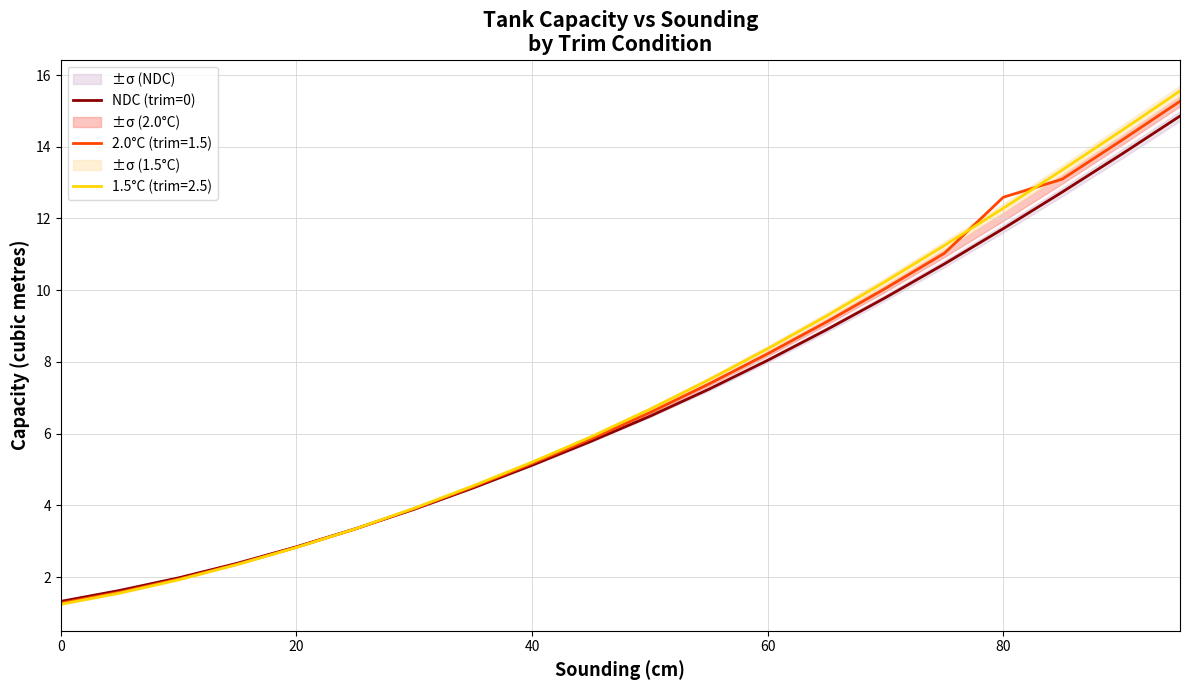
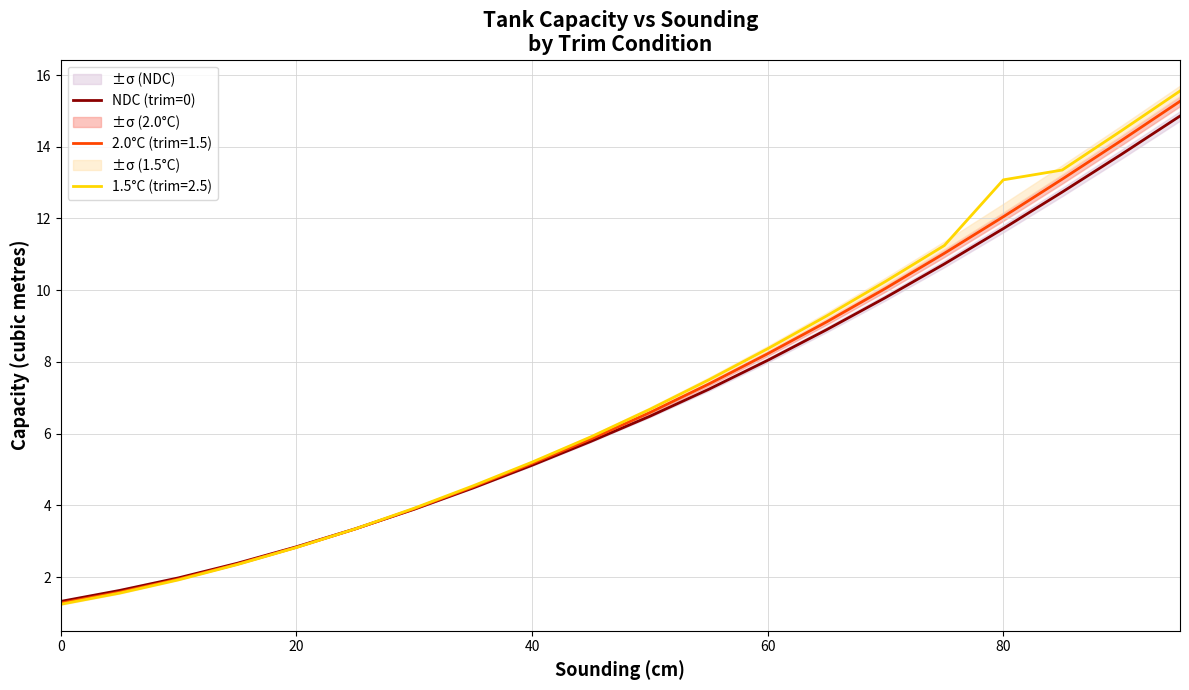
2.0°C (trim=1.5), 80: 12.6 -> 12.0
1.5°C (trim=2.5), 80: 12.3 -> 13.1
